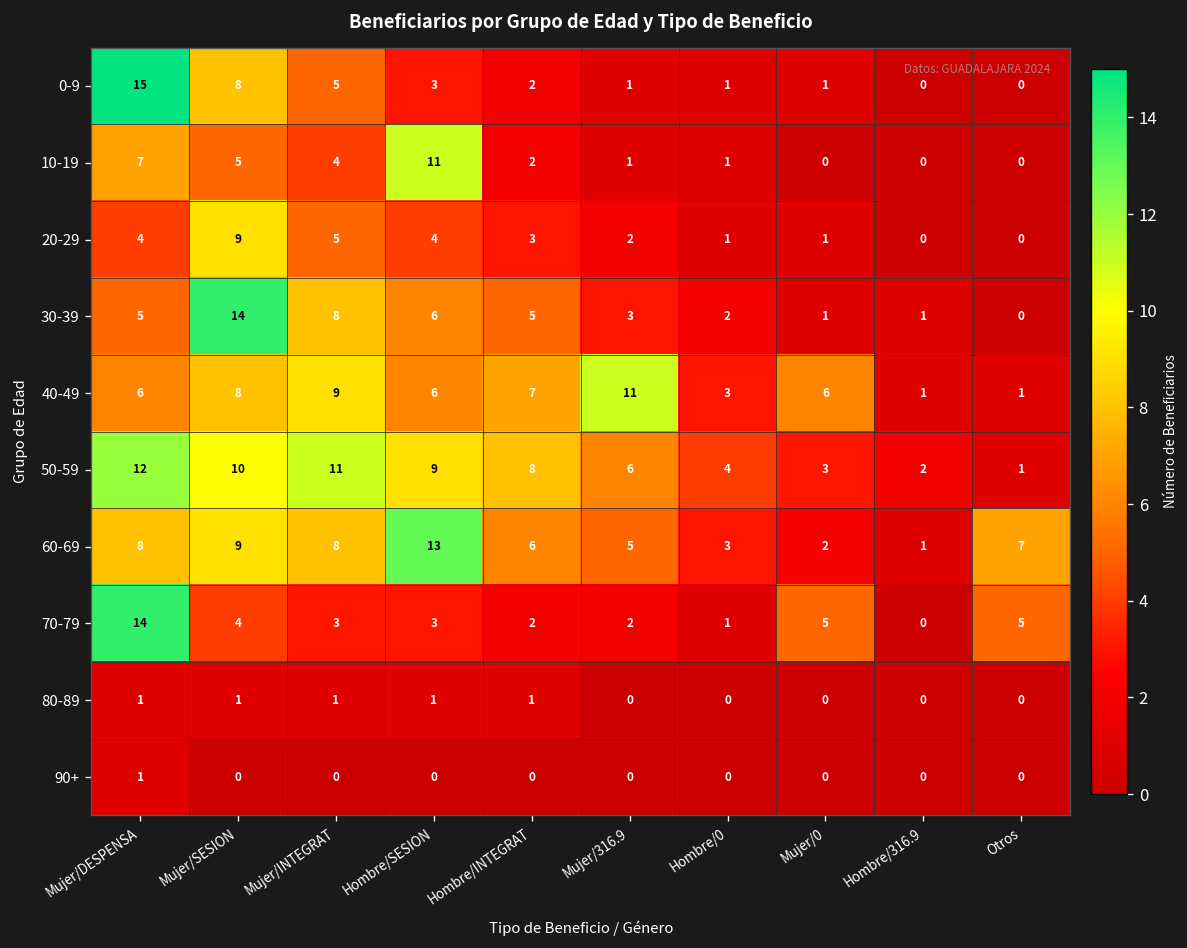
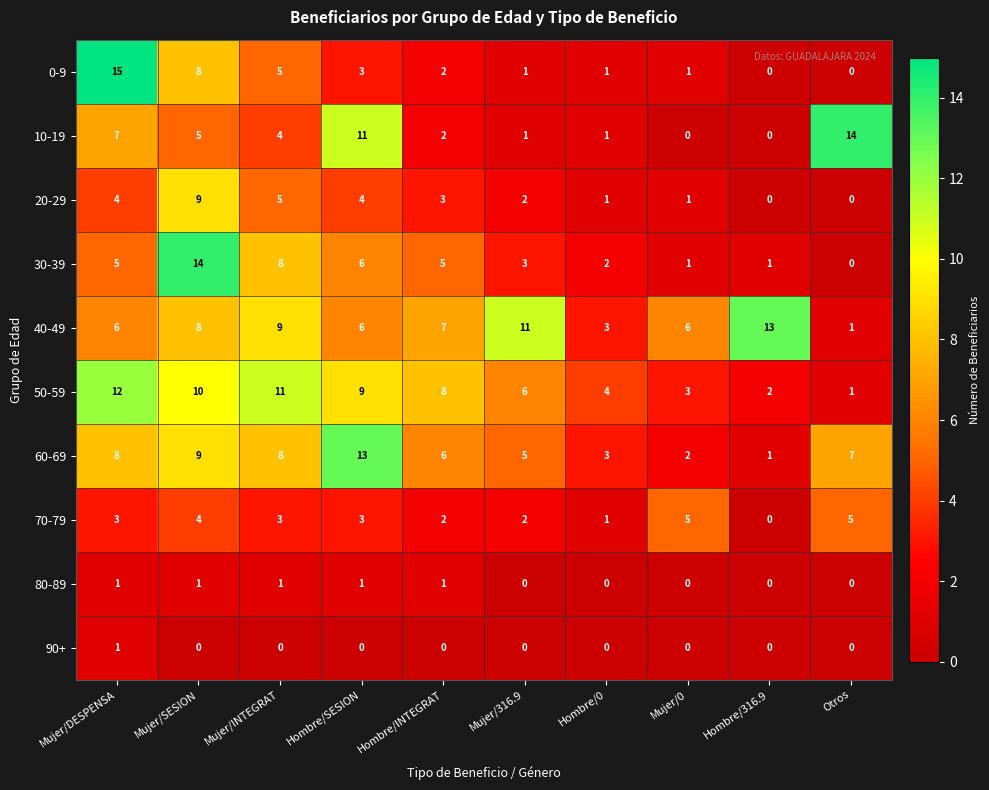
10-19, Otros: 0 -> 14
40-49, Hombre/316.9: 1 -> 13
70-79, Mujer/DESPENSA: 14 -> 3
